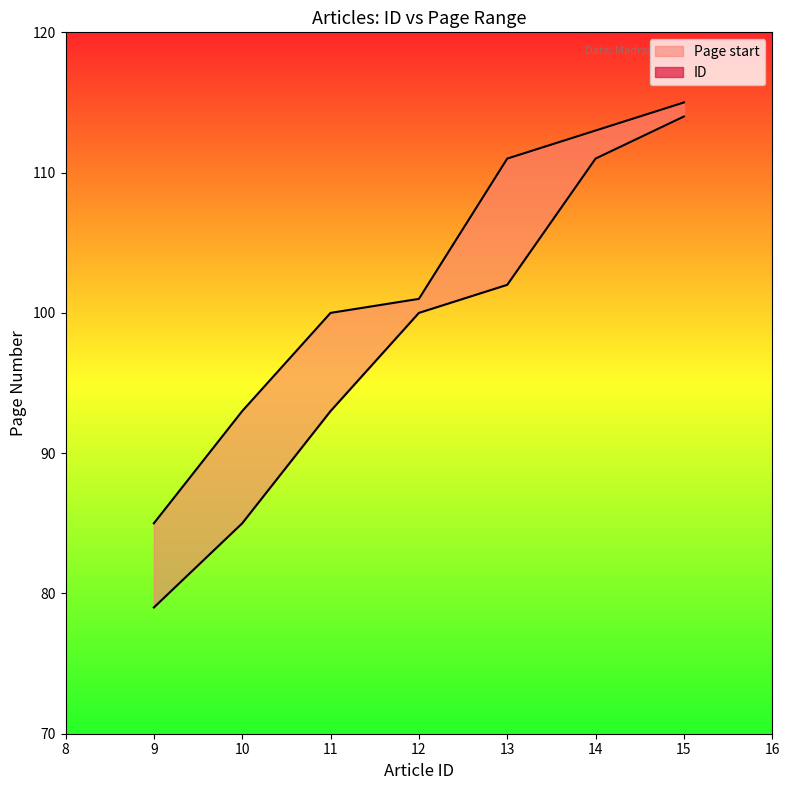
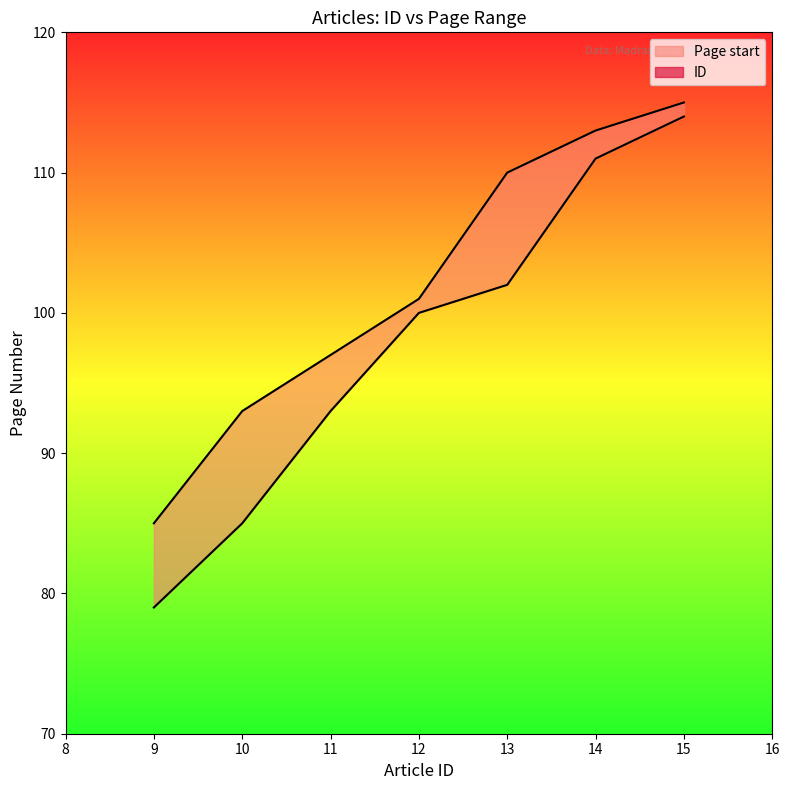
Page start, 11: 100 -> 97
Page start, 13: 111 -> 110
